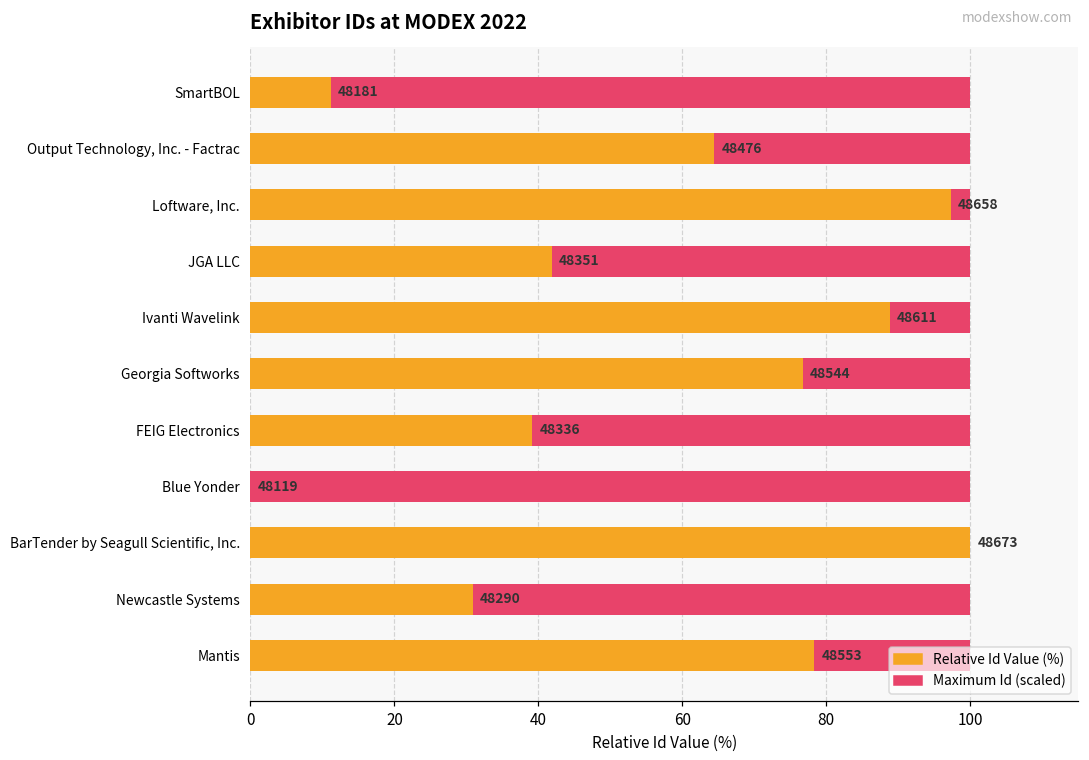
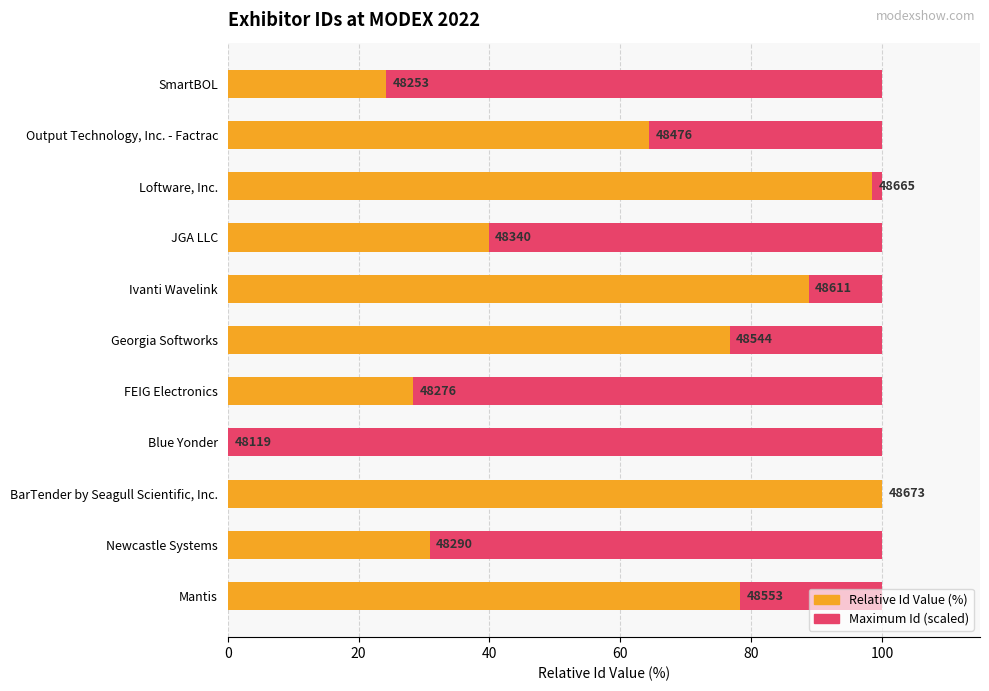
Relative Id Value (%), SmartBOL: 48181 -> 48253
Relative Id Value (%), Loftware, Inc.: 48658 -> 48665
Relative Id Value (%), JGA LLC: 48351 -> 48340
Relative Id Value (%), FEIG Electronics: 48336 -> 48276
